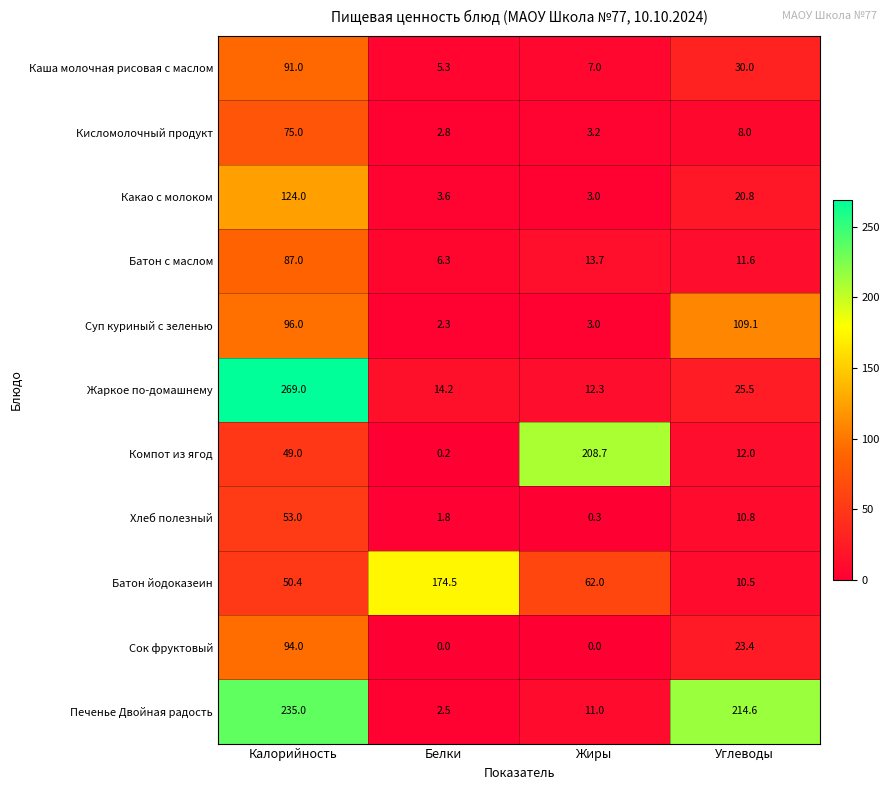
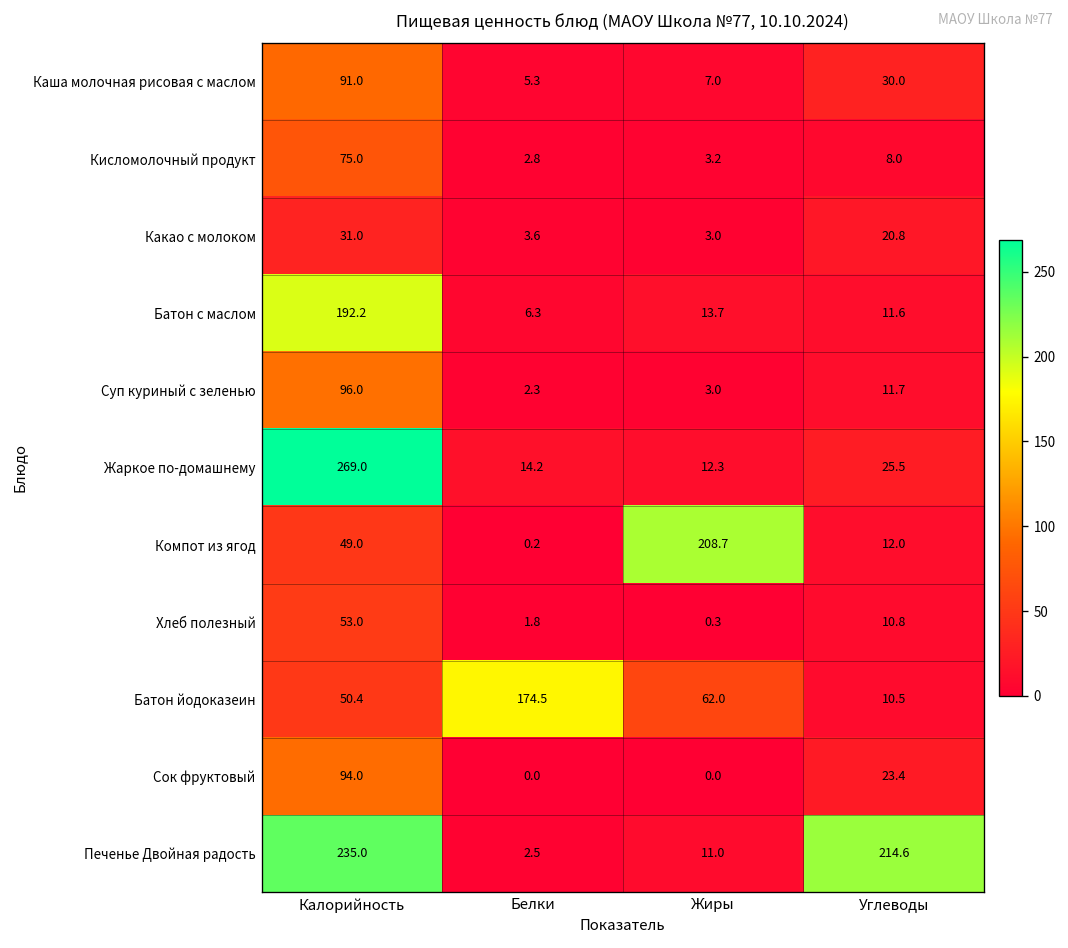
Какао с молоком, Калорийность: 124.0 -> 31.0
Батон с маслом, Калорийность: 87.0 -> 192.2
Суп куриный с зеленью, Углеводы: 109.1 -> 11.7
